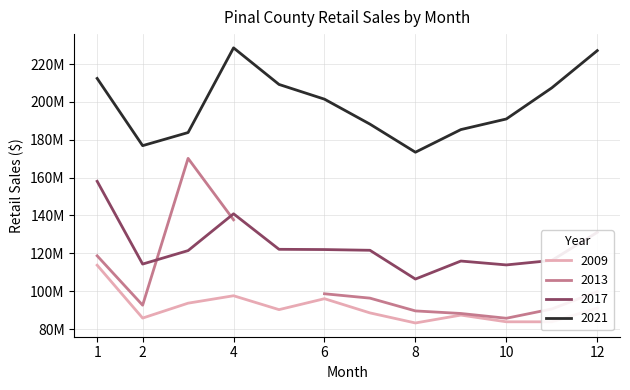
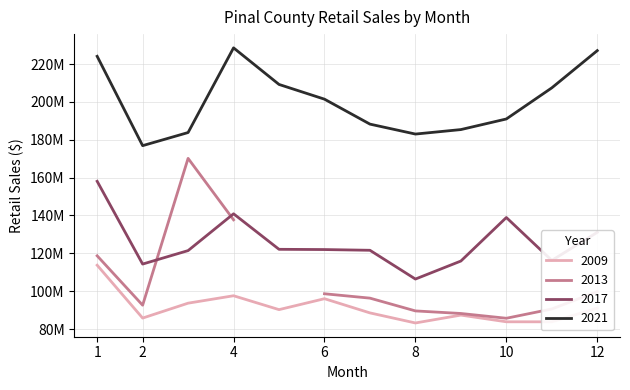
2021, 1: 212000000 -> 224000000
2021, 8: 173000000 -> 183000000
2017, 10: 114000000 -> 139000000
